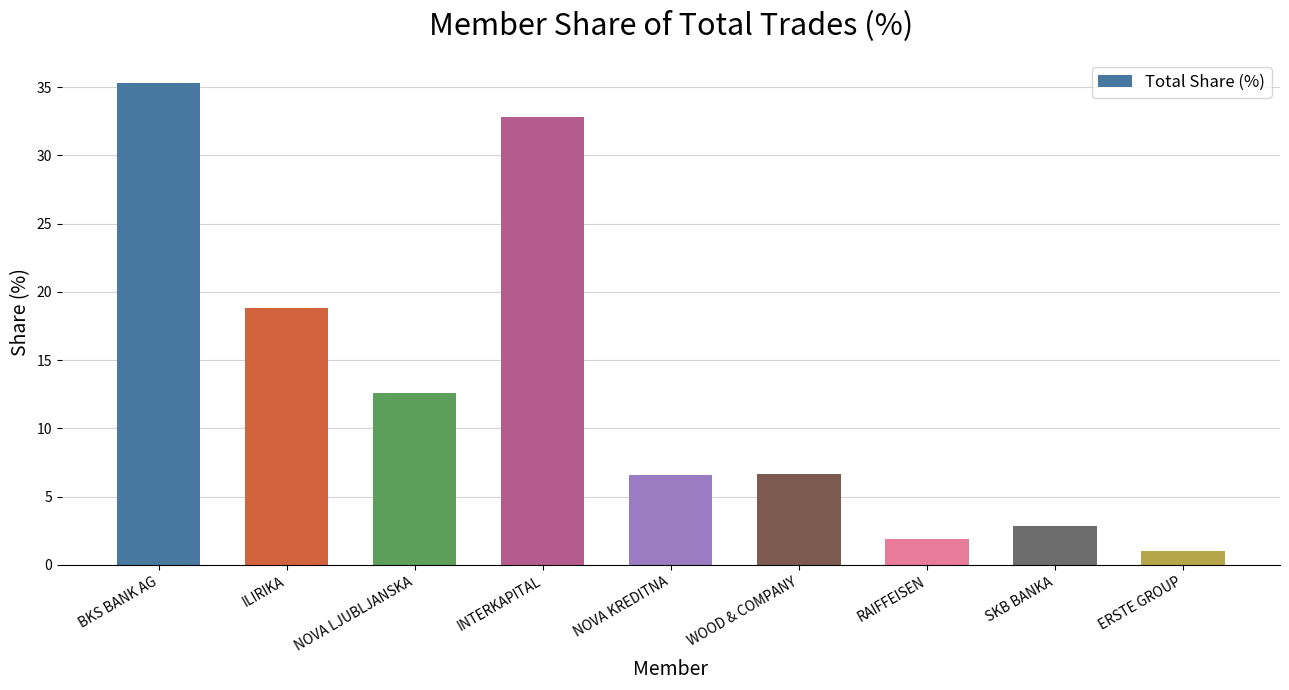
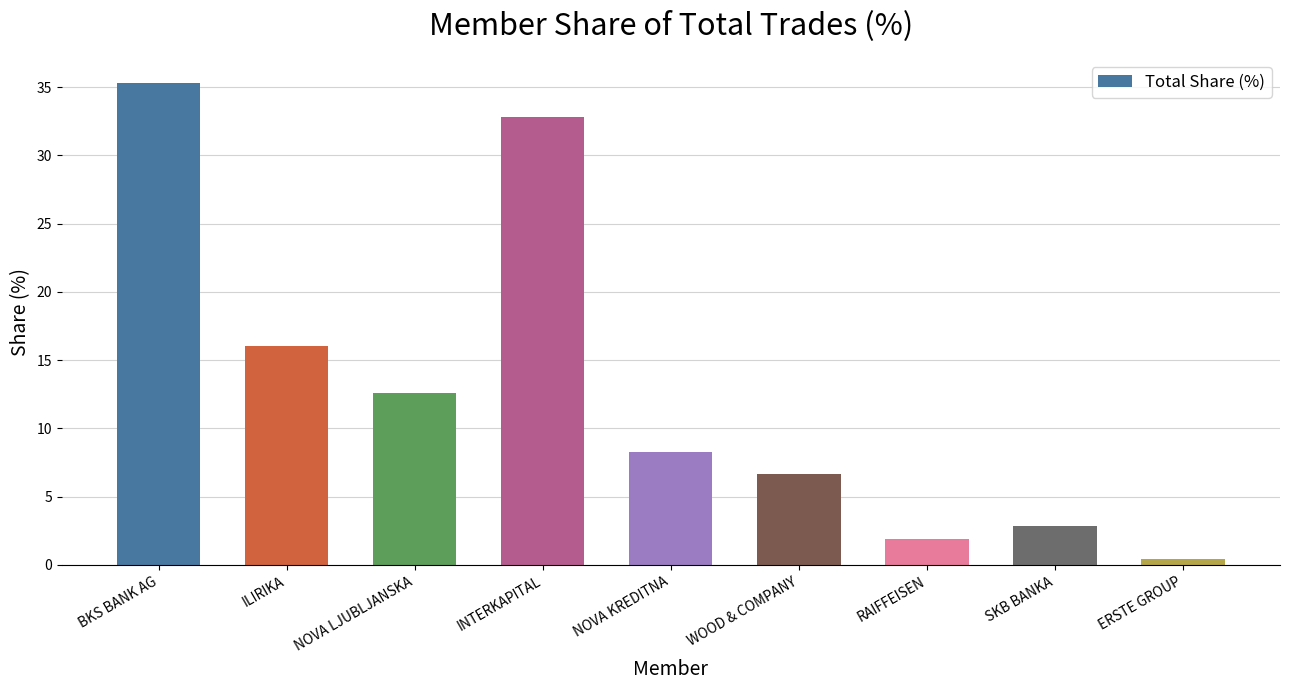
ILIRIKA: 18.8 -> 16.0
NOVA KREDITNA: 6.6 -> 8.3
ERSTE GROUP: 1.1 -> 0.5
